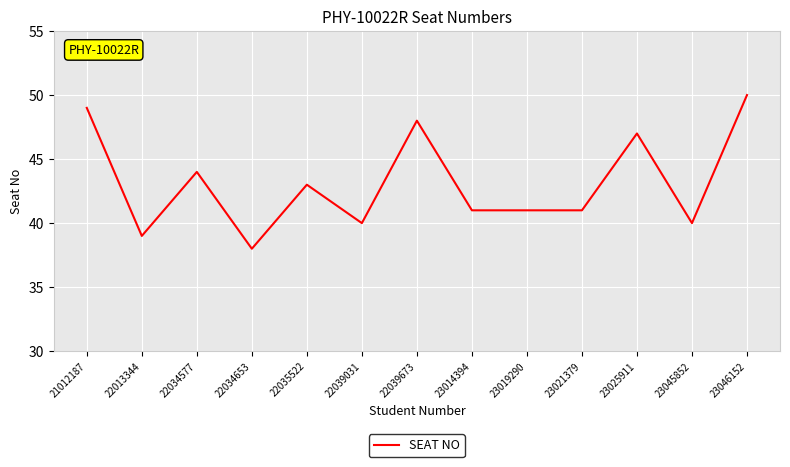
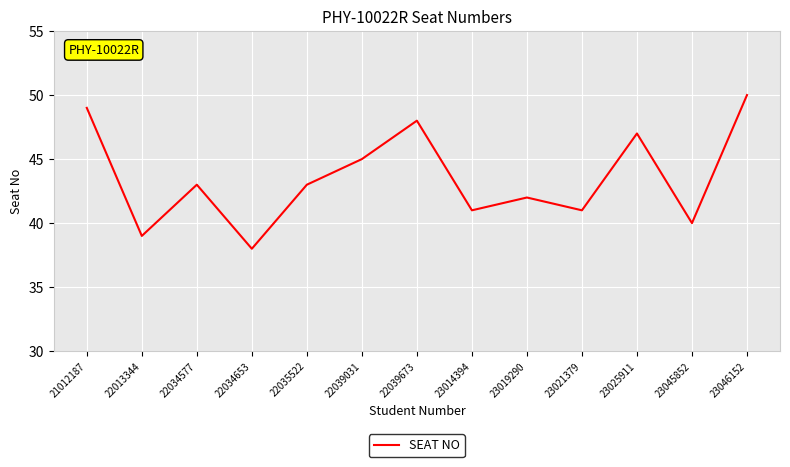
22034577: 44 -> 43
22039031: 40 -> 45
23019290: 41 -> 42
